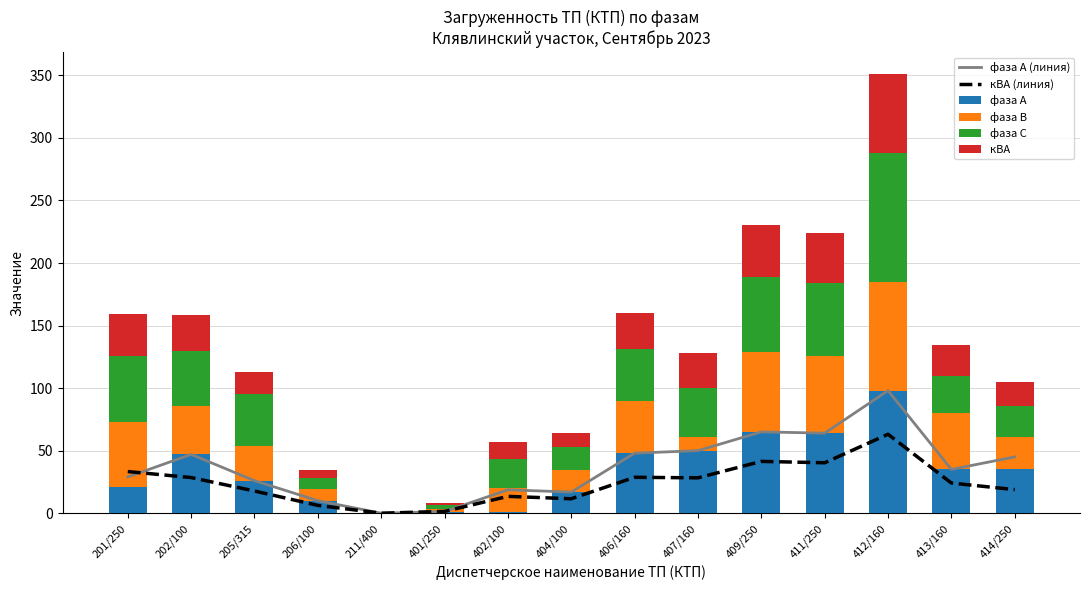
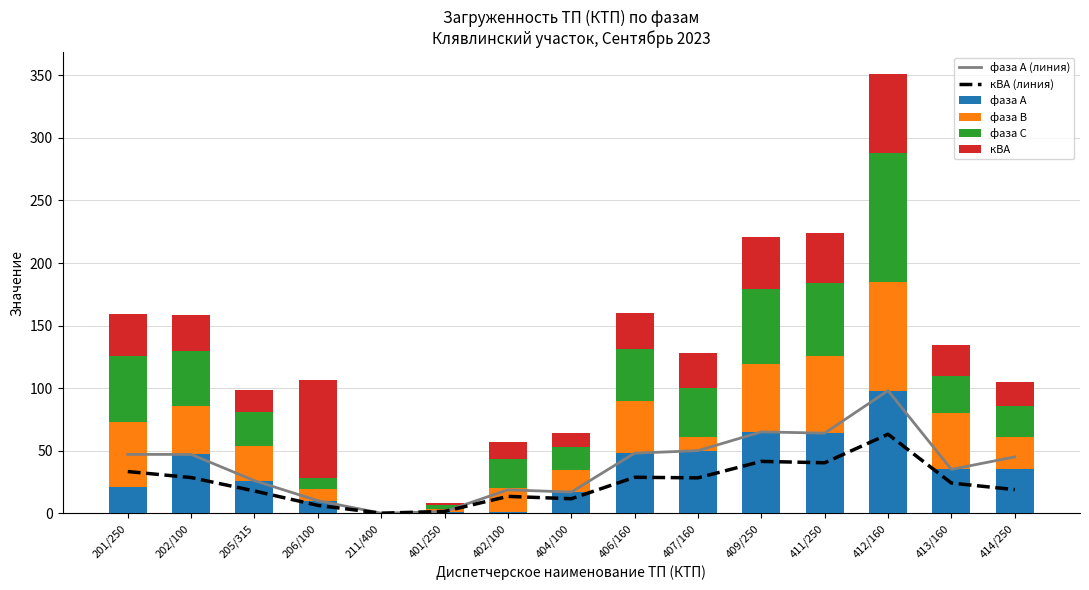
фаза А (линия), 201/250: 29 -> 47
фаза С, 205/315: 41 -> 27
кВА, 206/100: 6 -> 78
фаза В, 409/250: 64 -> 54
